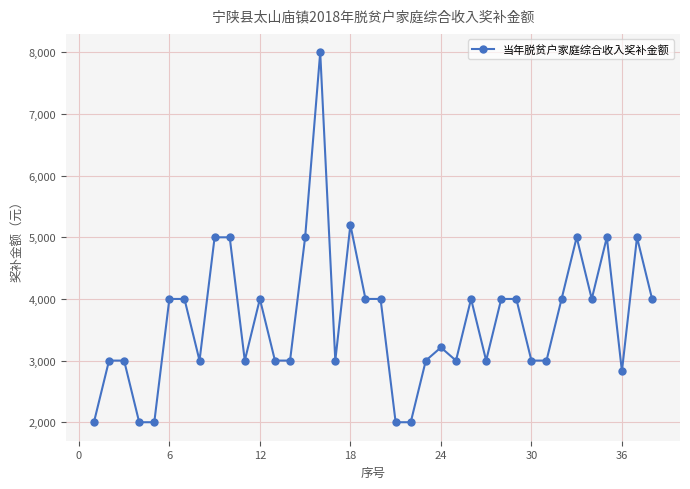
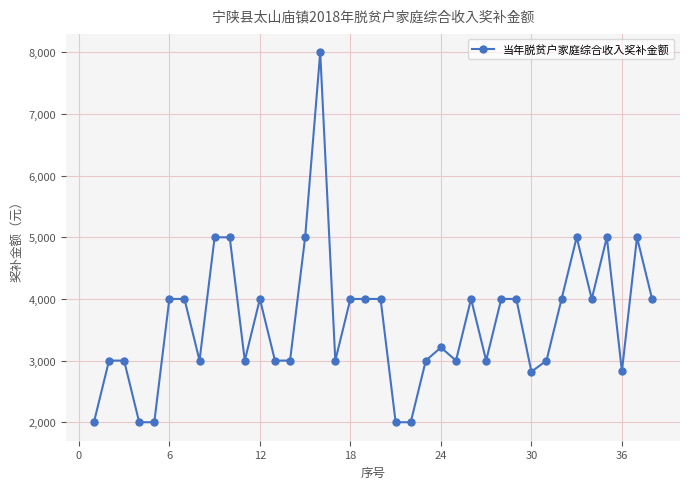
18: 5,200 -> 4,000
30: 3,000 -> 2,800
